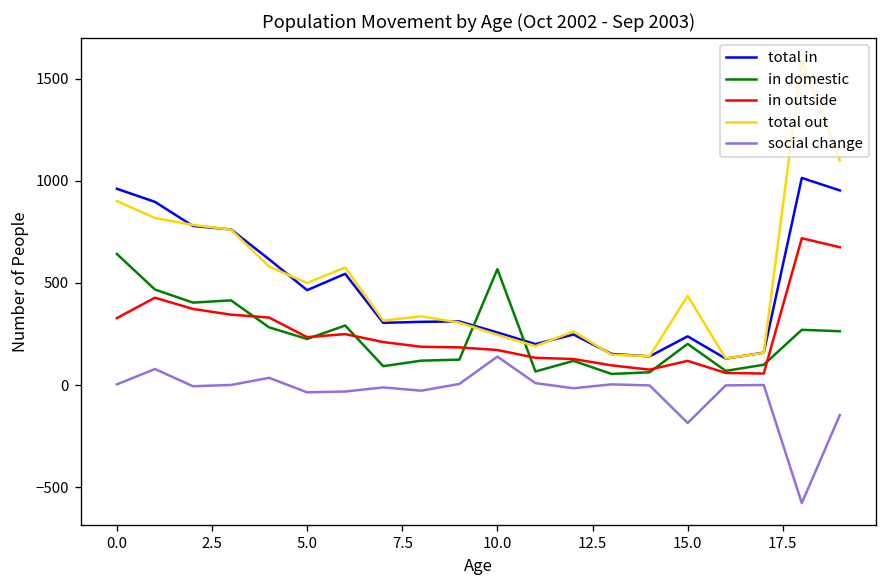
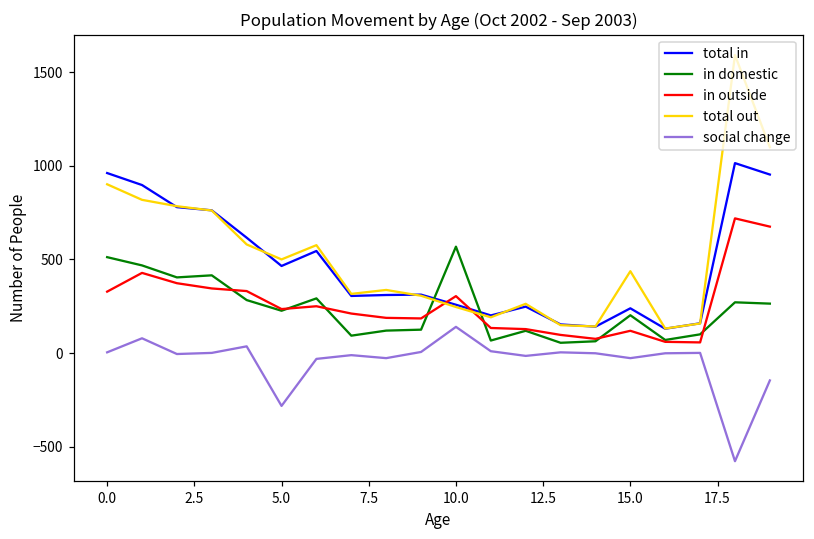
in domestic, 0.0: 640 -> 510
social change, 5.0: -40 -> -280
in outside, 10.0: 170 -> 300
social change, 15.0: -190 -> -30
